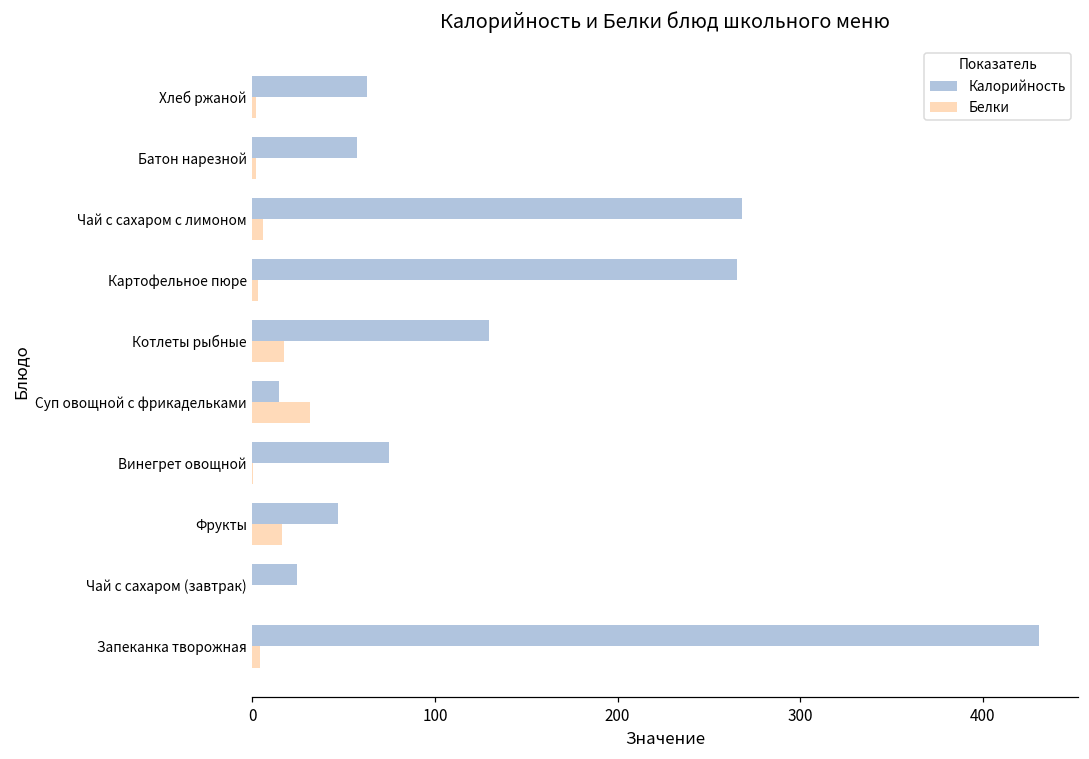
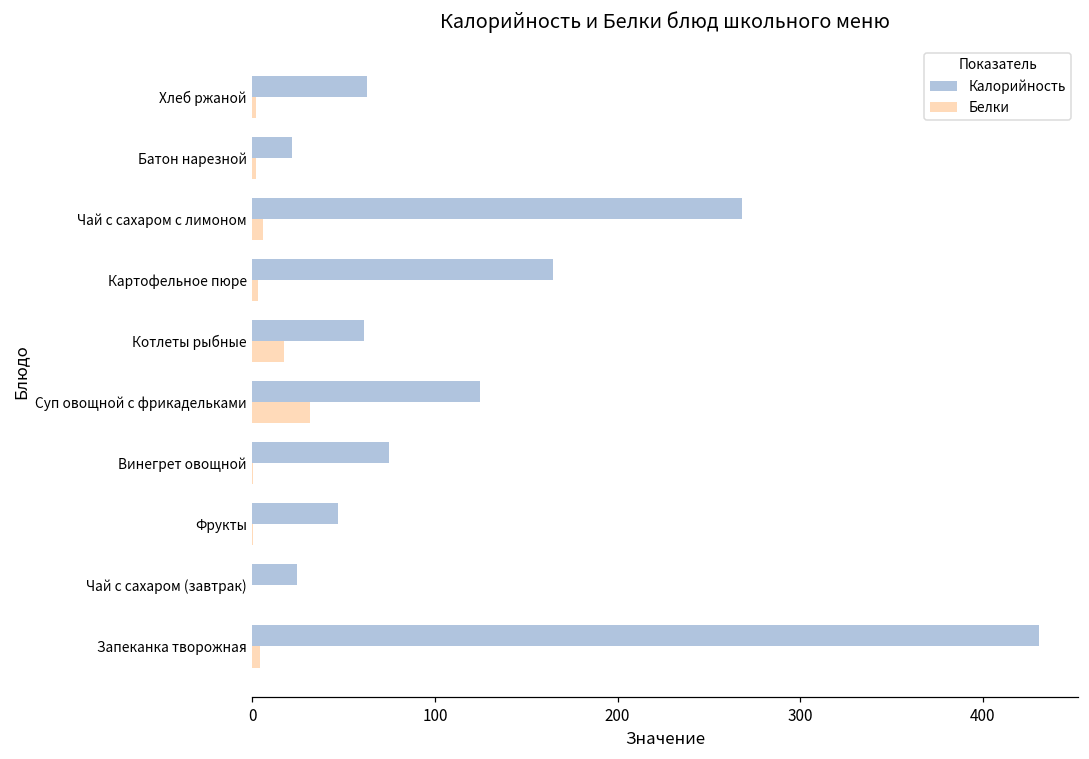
Калорийность, Батон нарезной: 57 -> 22
Калорийность, Картофельное пюре: 265 -> 165
Калорийность, Котлеты рыбные: 129 -> 61
Калорийность, Суп овощной с фрикадельками: 15 -> 125
Белки, Фрукты: 16 -> 0
